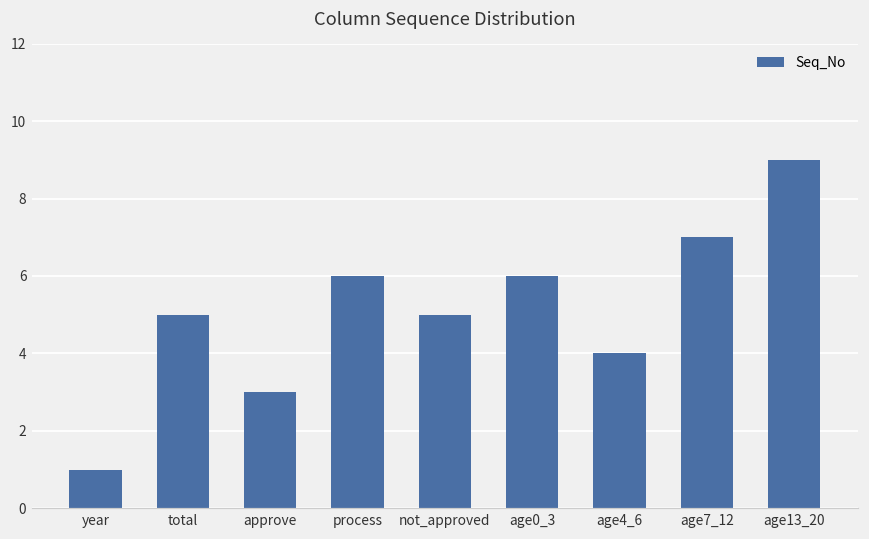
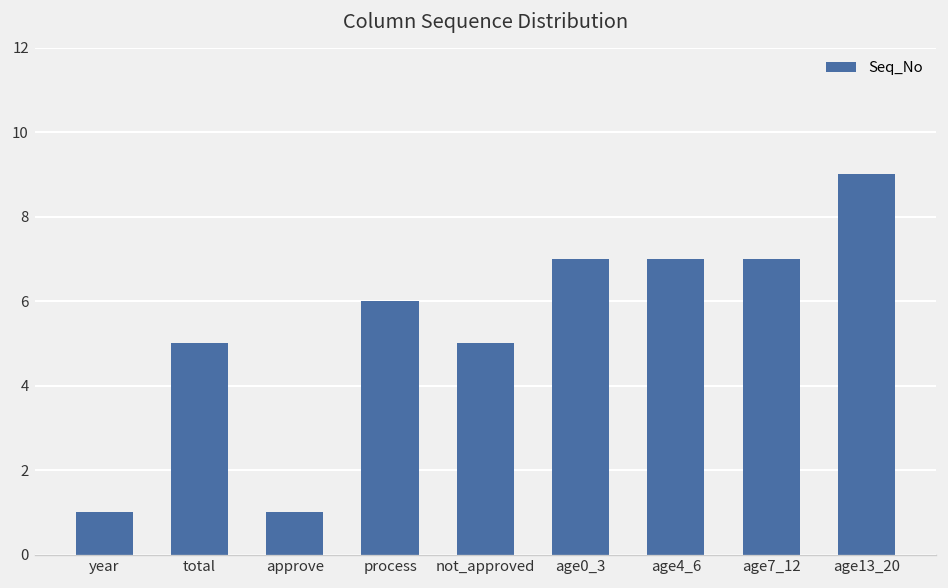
approve: 3 -> 1
age0_3: 6 -> 7
age4_6: 4 -> 7
